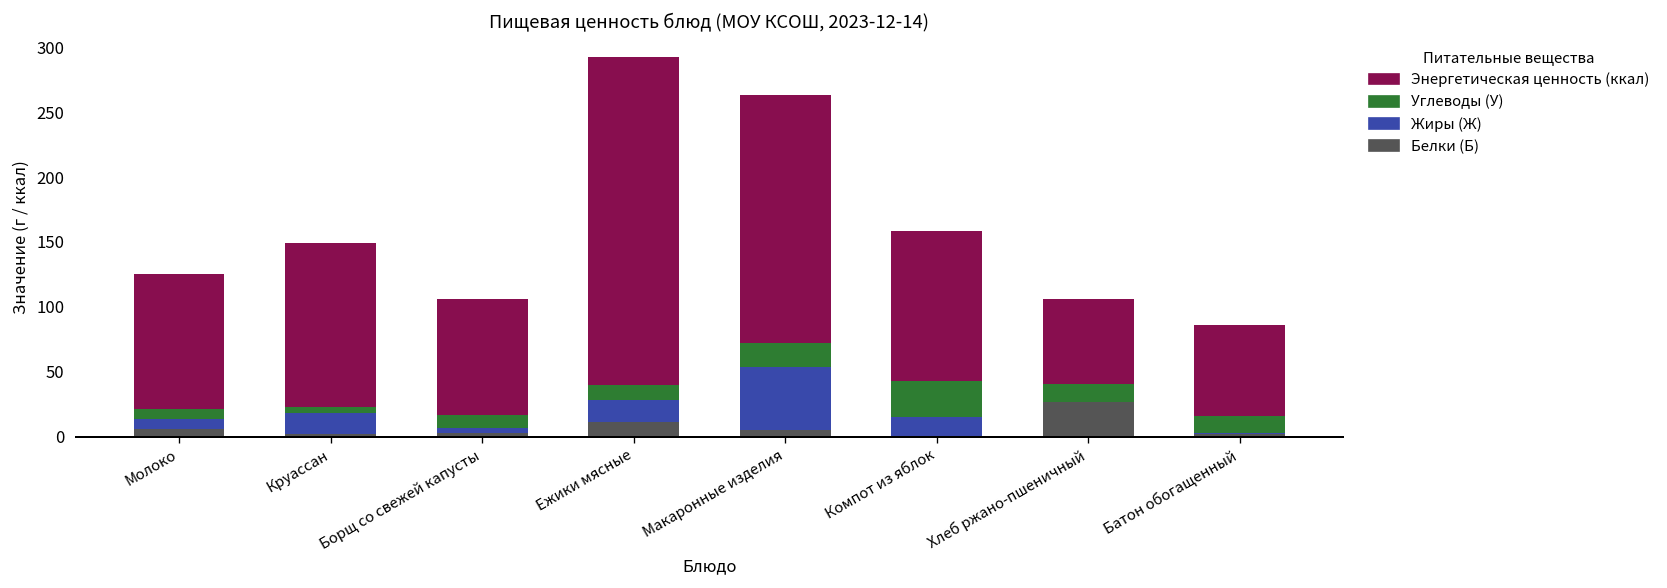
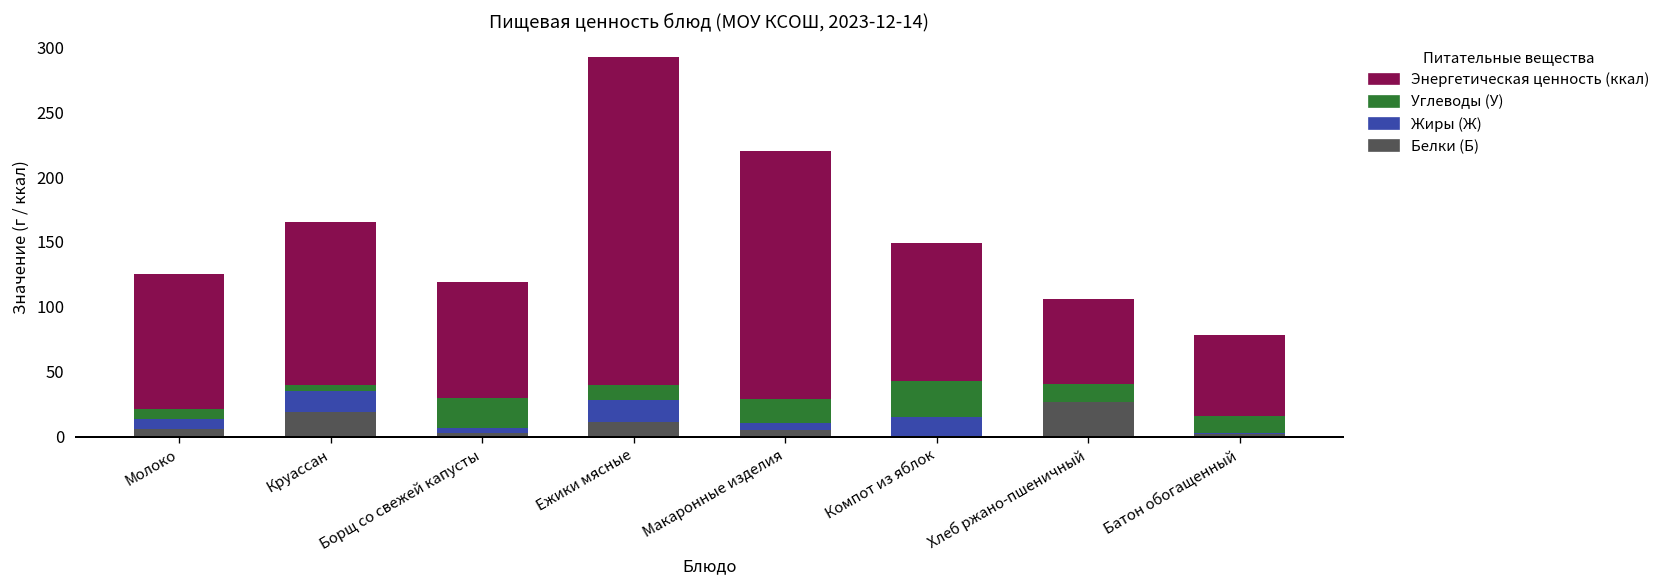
Белки (Б), Круассан: 2 -> 19
Углеводы (У), Борщ со свежей капусты: 10 -> 22
Жиры (Ж), Макаронные изделия: 48 -> 5
Энергетическая ценность (ккал), Компот из яблок: 115 -> 106
Энергетическая ценность (ккал), Батон обогащенный: 70 -> 62
